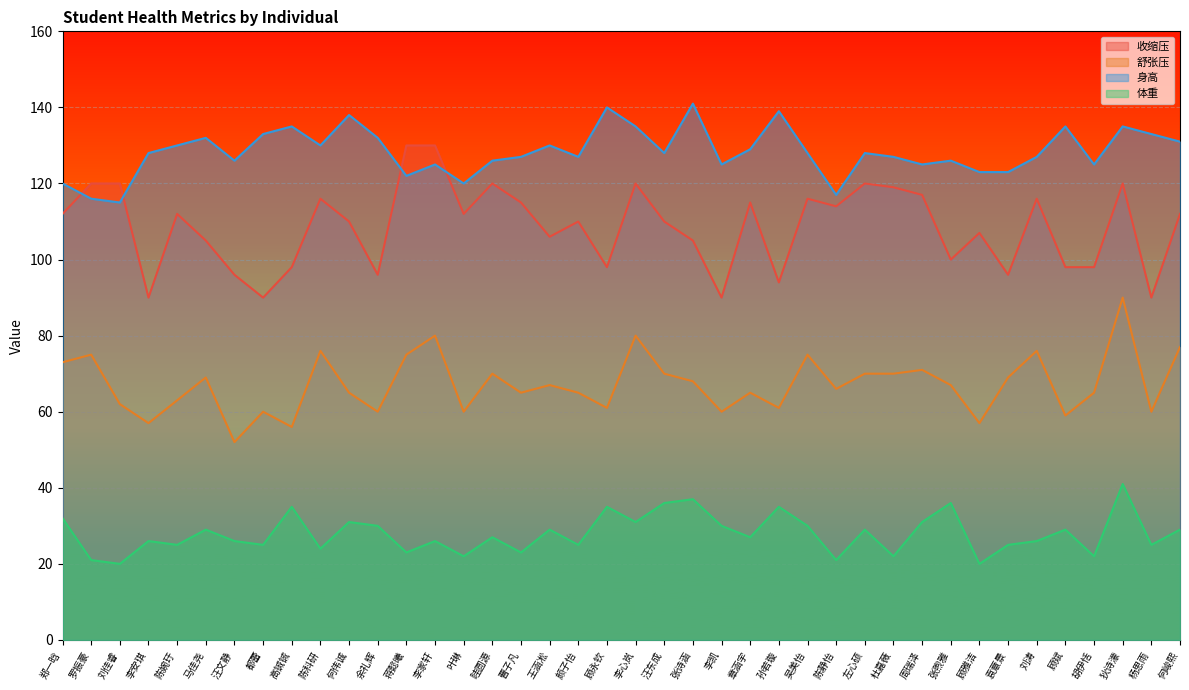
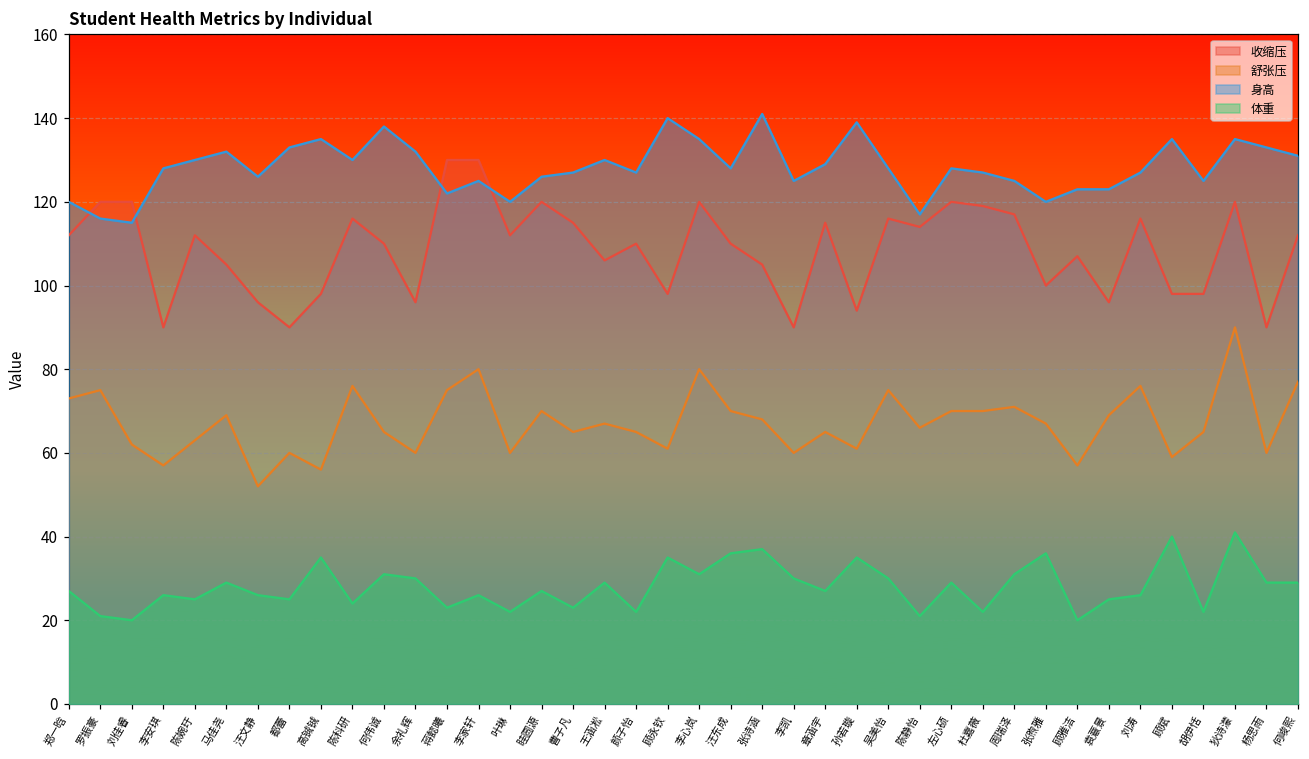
体重, 郑一晗: 32 -> 27
体重, 颜子怡: 25 -> 22
身高, 张煦雅: 126 -> 120
体重, 顾斌: 29 -> 40
体重, 杨思雨: 25 -> 29
